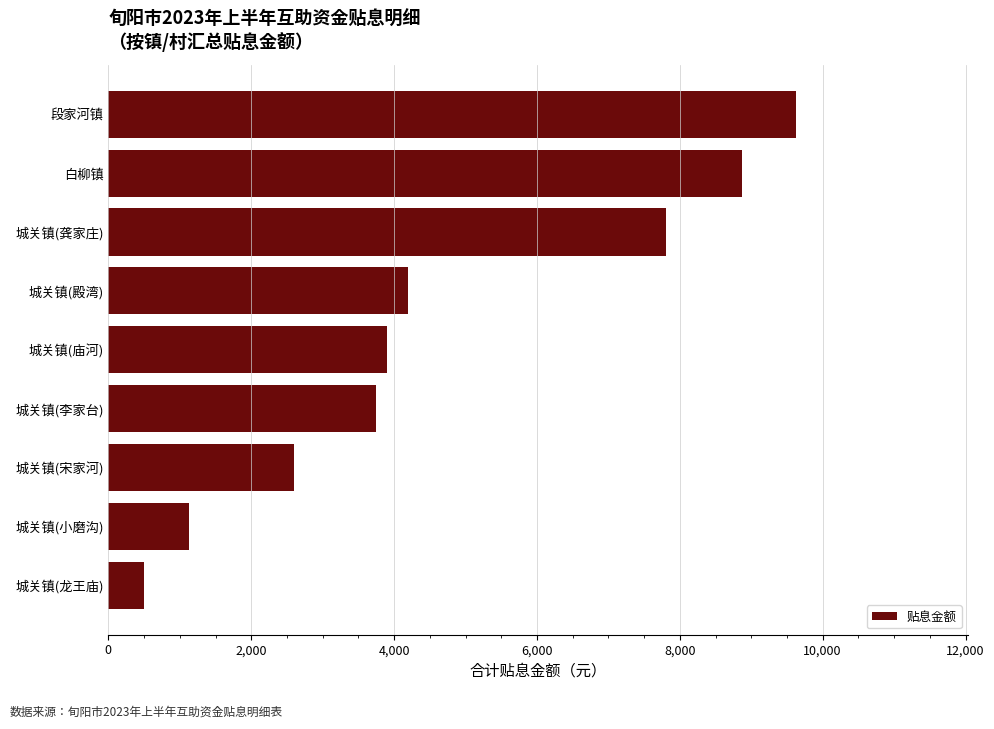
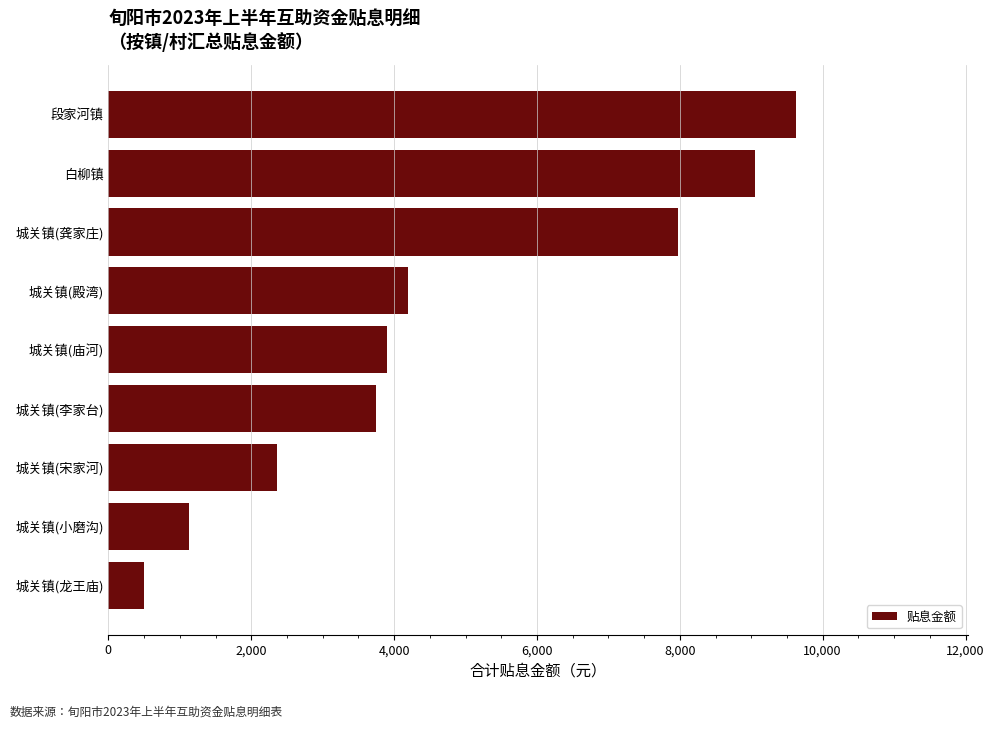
白柳镇: 8,900 -> 9,100
城关镇(龚家庄): 7,800 -> 8,000
城关镇(宋家河): 2,600 -> 2,400
